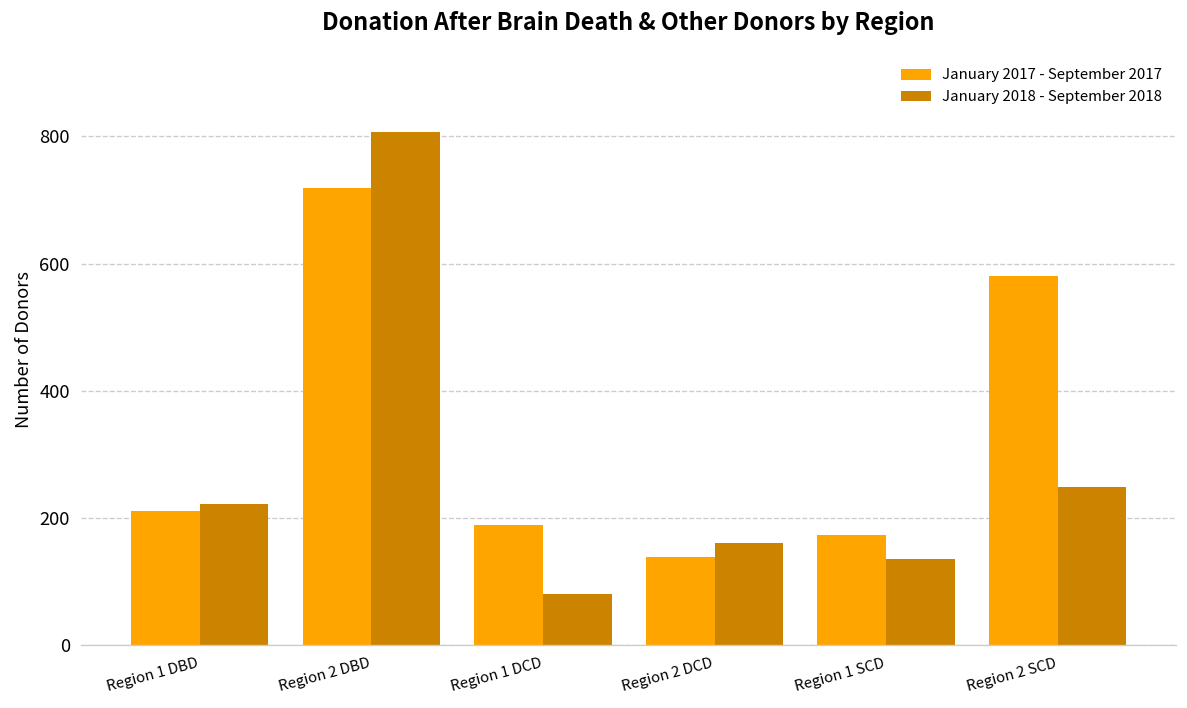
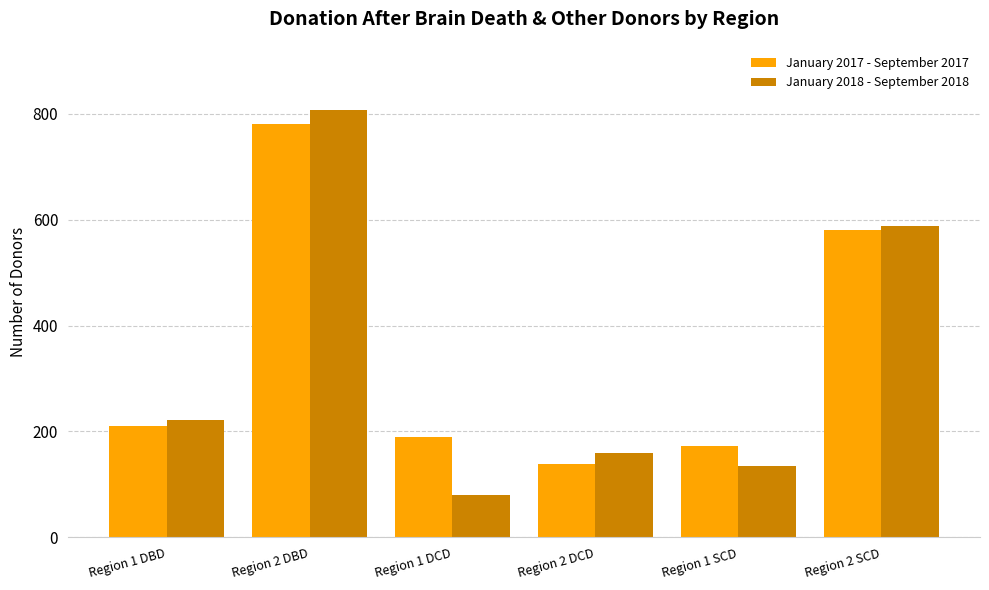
January 2017 - September 2017, Region 2 DBD: 720 -> 780
January 2018 - September 2018, Region 2 SCD: 250 -> 590
